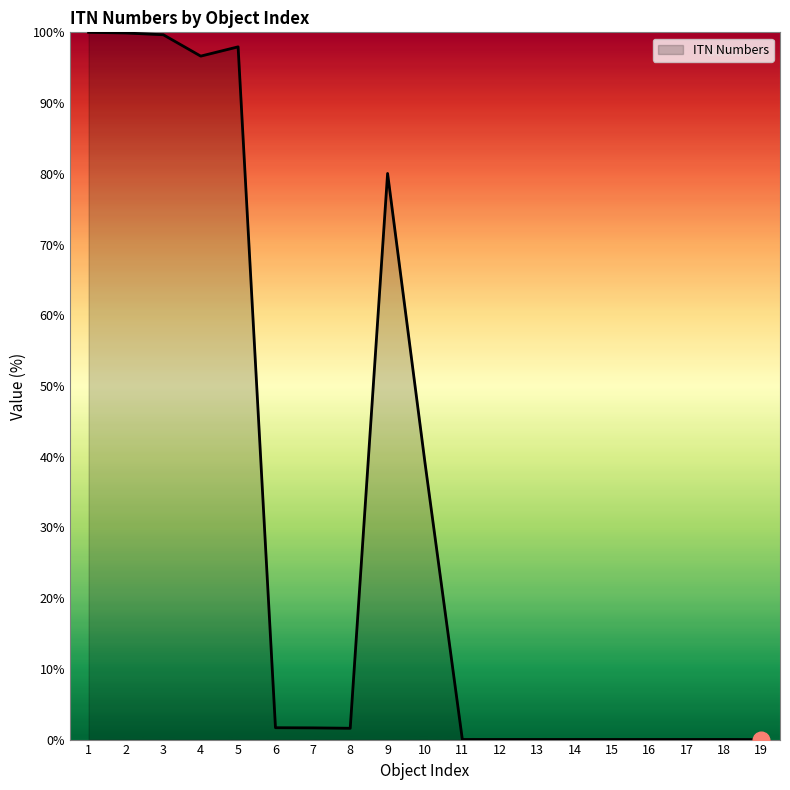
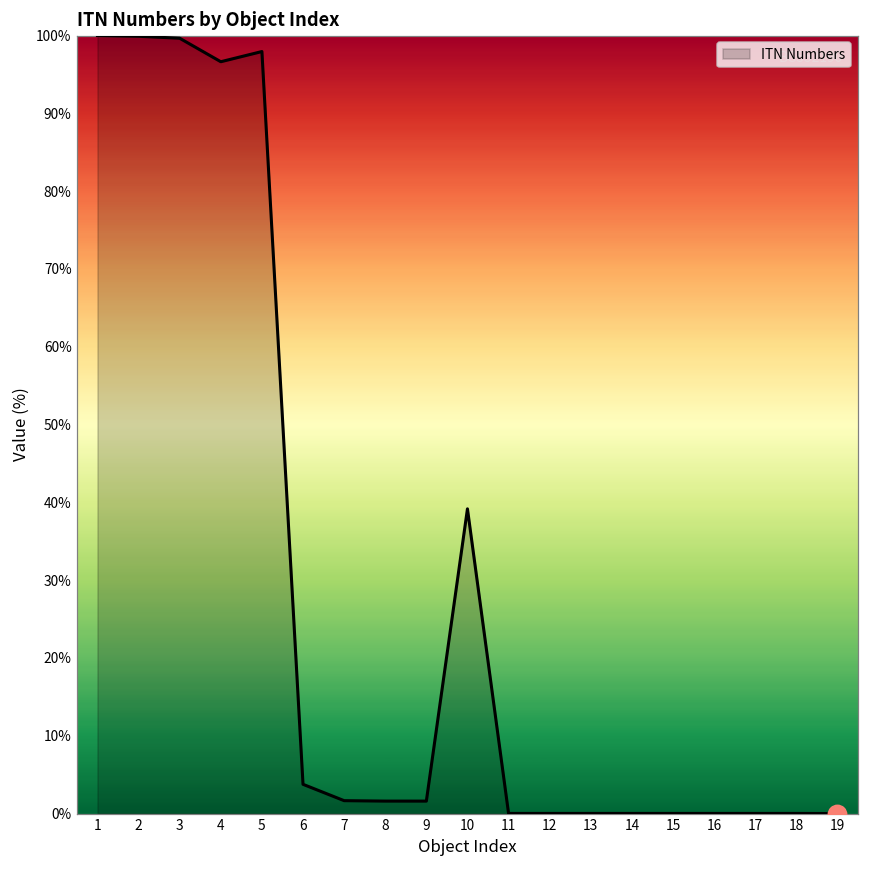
ITN Numbers, 6: 2% -> 4%
ITN Numbers, 9: 80% -> 2%
